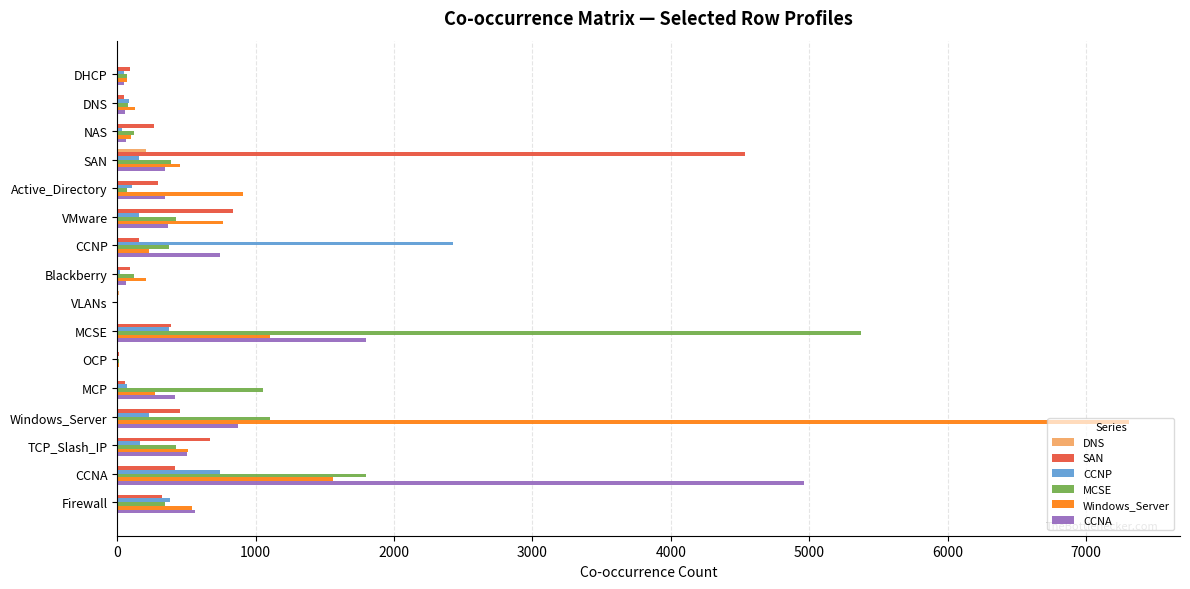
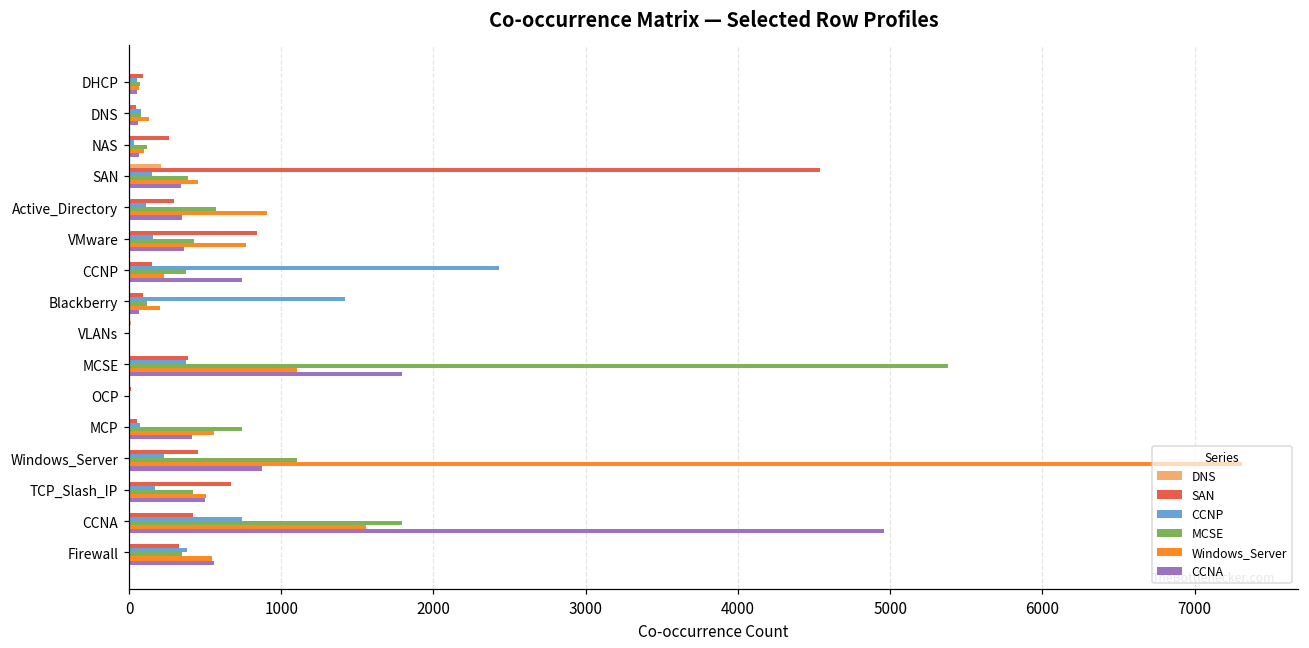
MCSE, Active_Directory: 70 -> 570
CCNP, Blackberry: 20 -> 1420
MCSE, MCP: 1050 -> 740
Windows_Server, MCP: 270 -> 560
